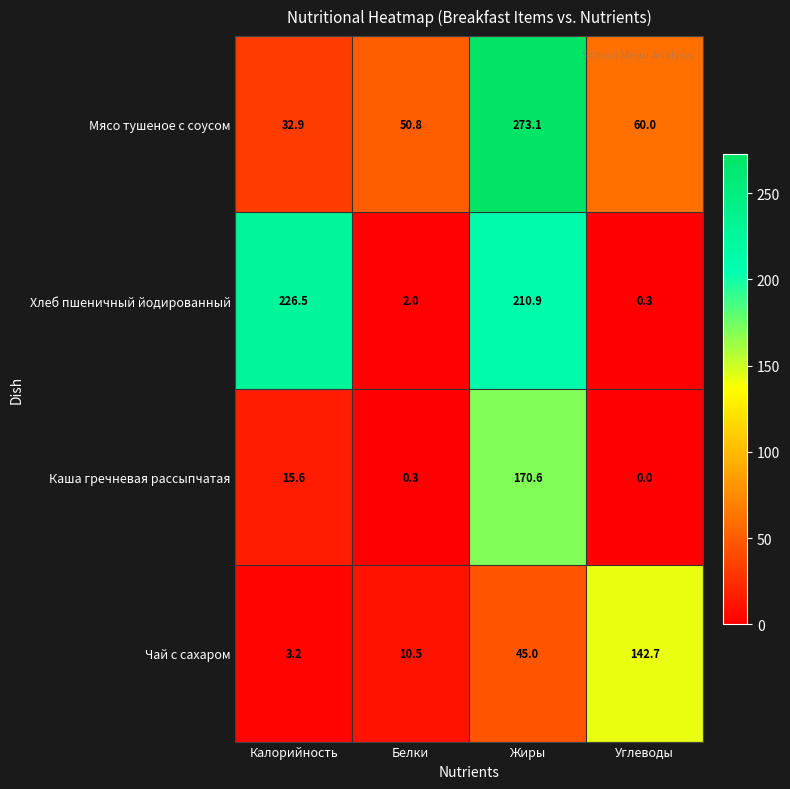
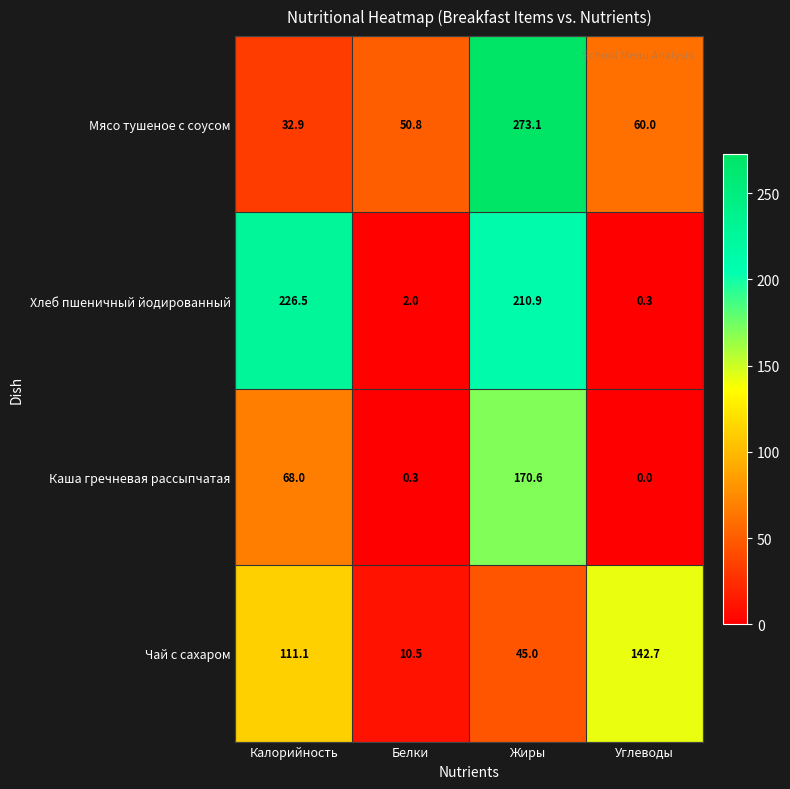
Каша гречневая рассыпчатая, Калорийность: 15.6 -> 68.0
Чай с сахаром, Калорийность: 3.2 -> 111.1
